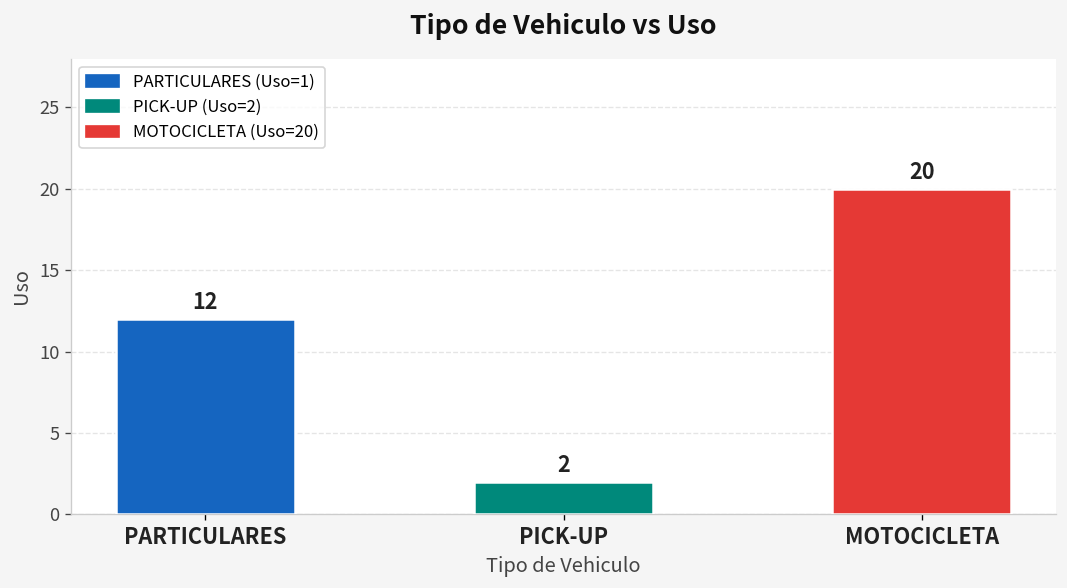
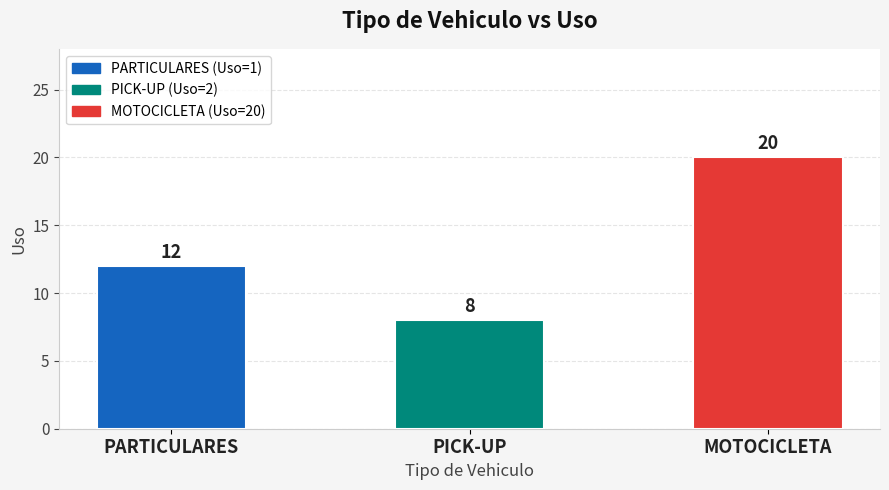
PICK-UP: 2 -> 8
